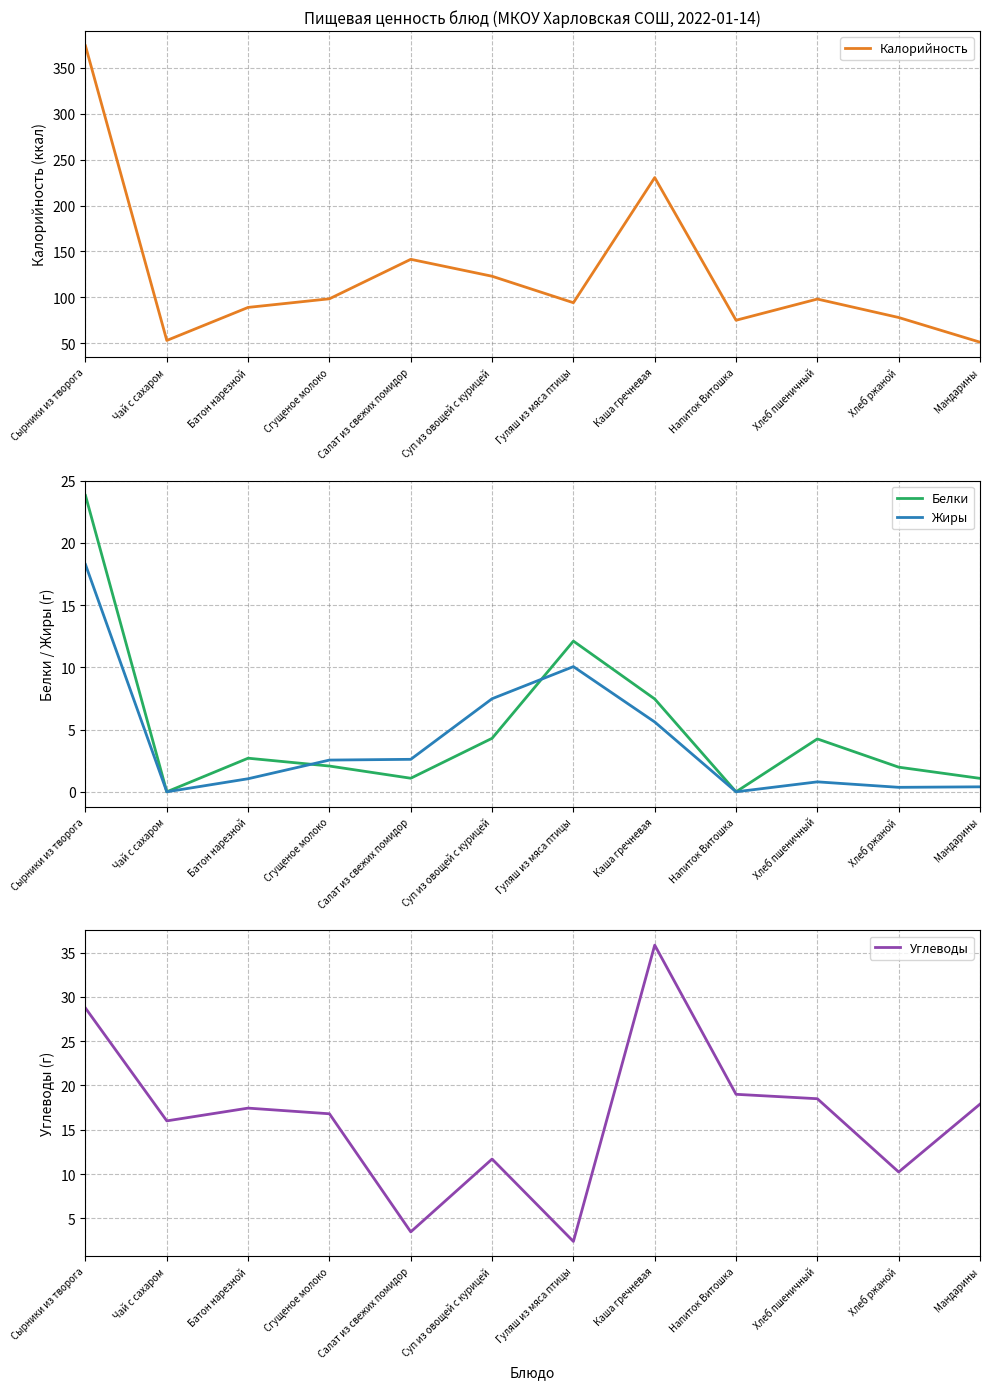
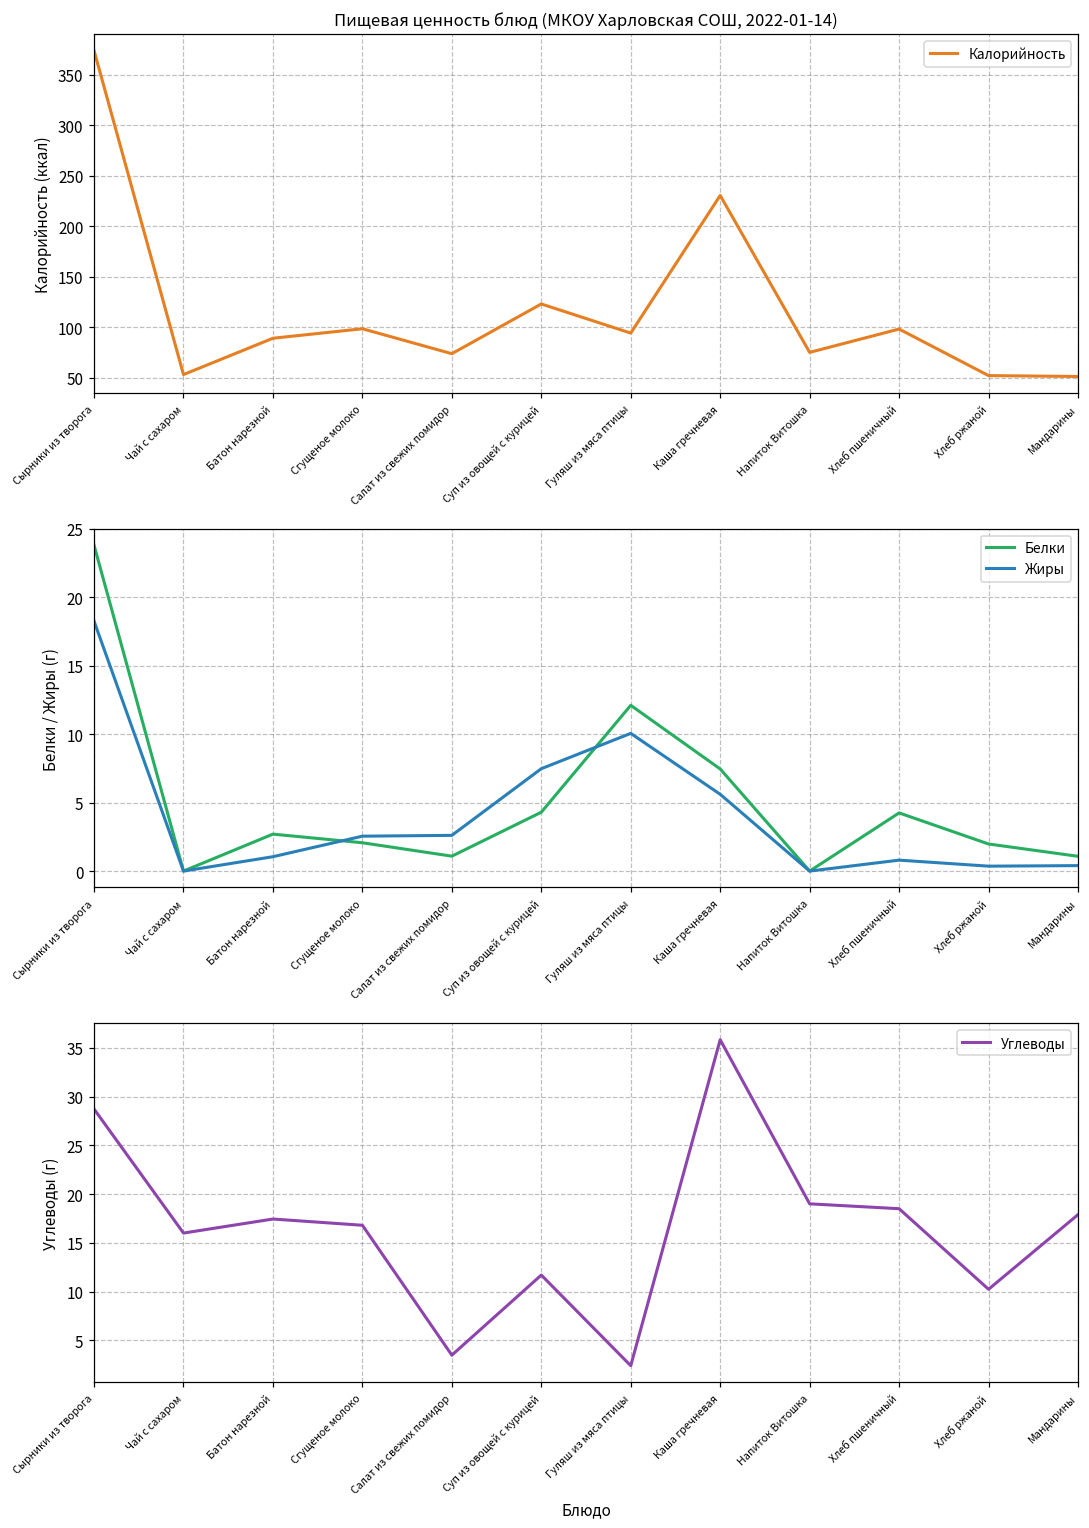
Пищевая ценность блюд (МКОУ Харловская СОШ, 2022-01-14), Салат из свежих помидор: 140 -> 70
Пищевая ценность блюд (МКОУ Харловская СОШ, 2022-01-14), Хлеб ржаной: 80 -> 50
